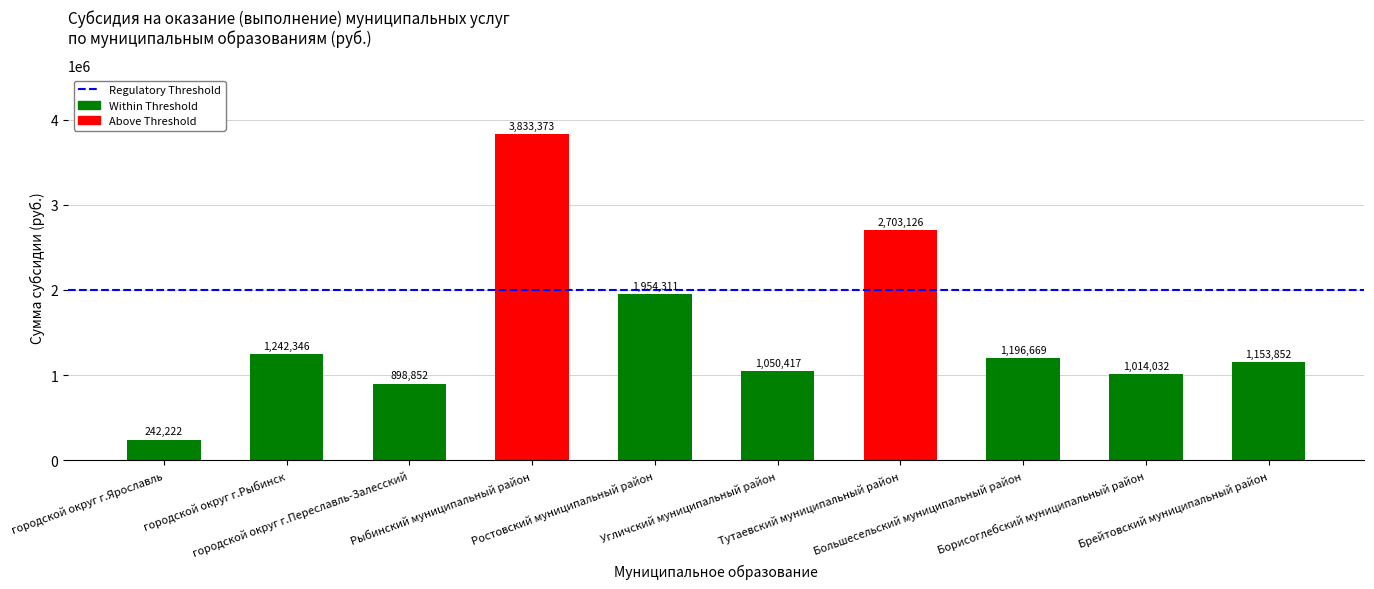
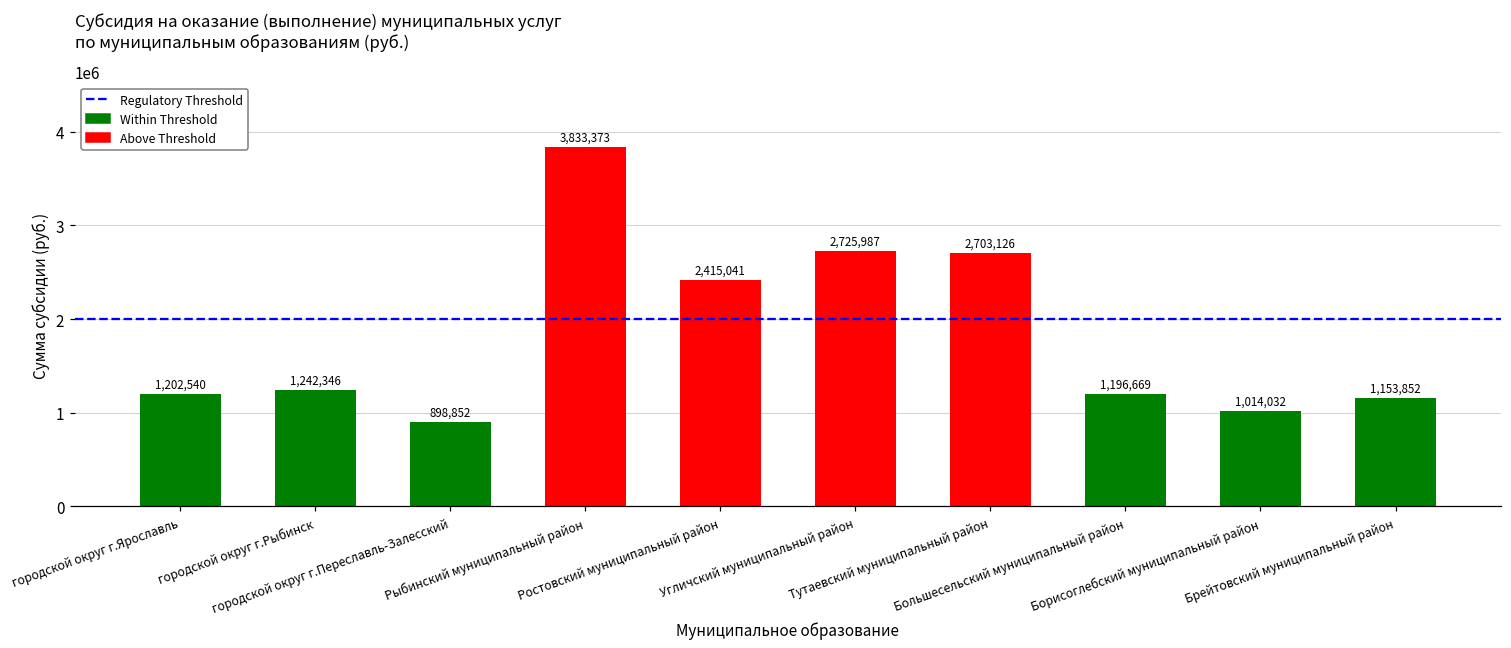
городской округ г.Ярославль: 242,222 -> 1,202,540
Ростовский муниципальный район: 1,954,311 -> 2,415,041
Угличский муниципальный район: 1,050,417 -> 2,725,987
